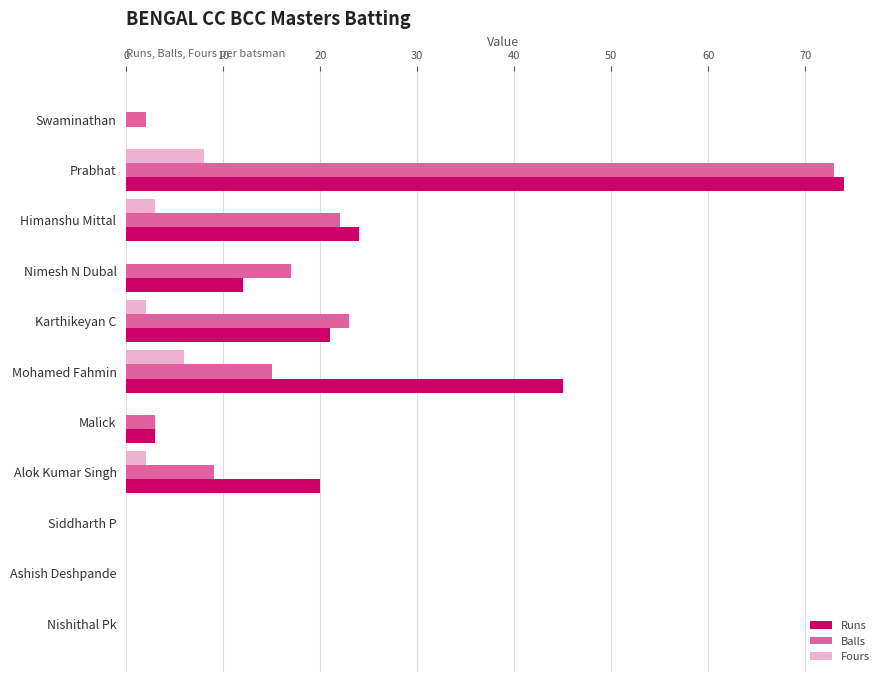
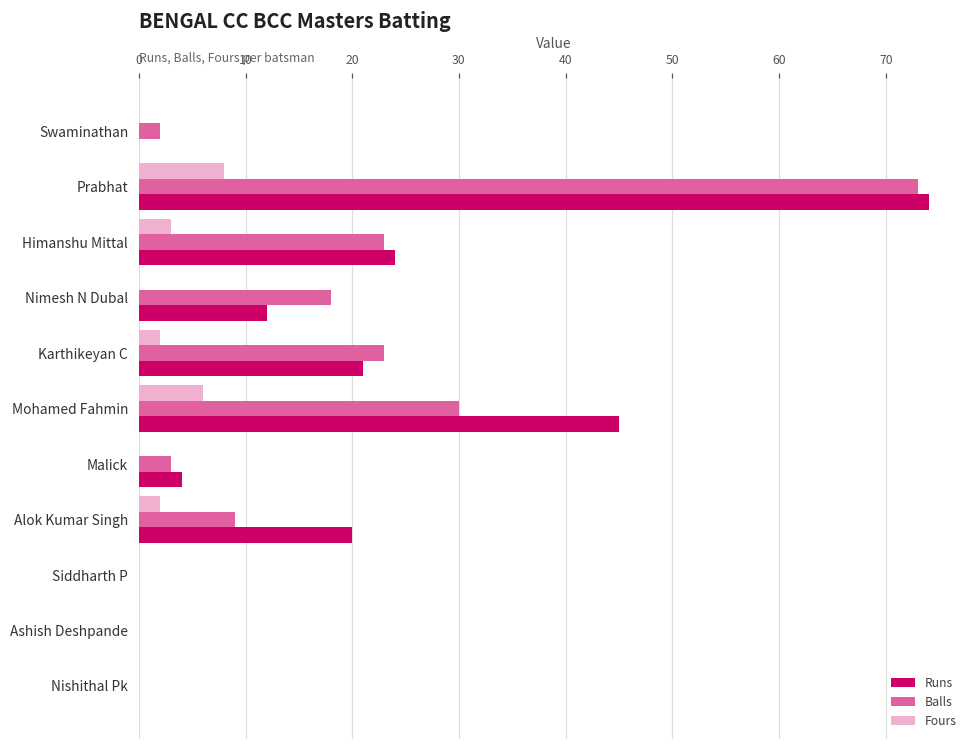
Balls, Himanshu Mittal: 22 -> 23
Balls, Nimesh N Dubal: 17 -> 18
Balls, Mohamed Fahmin: 15 -> 30
Runs, Malick: 3 -> 4
